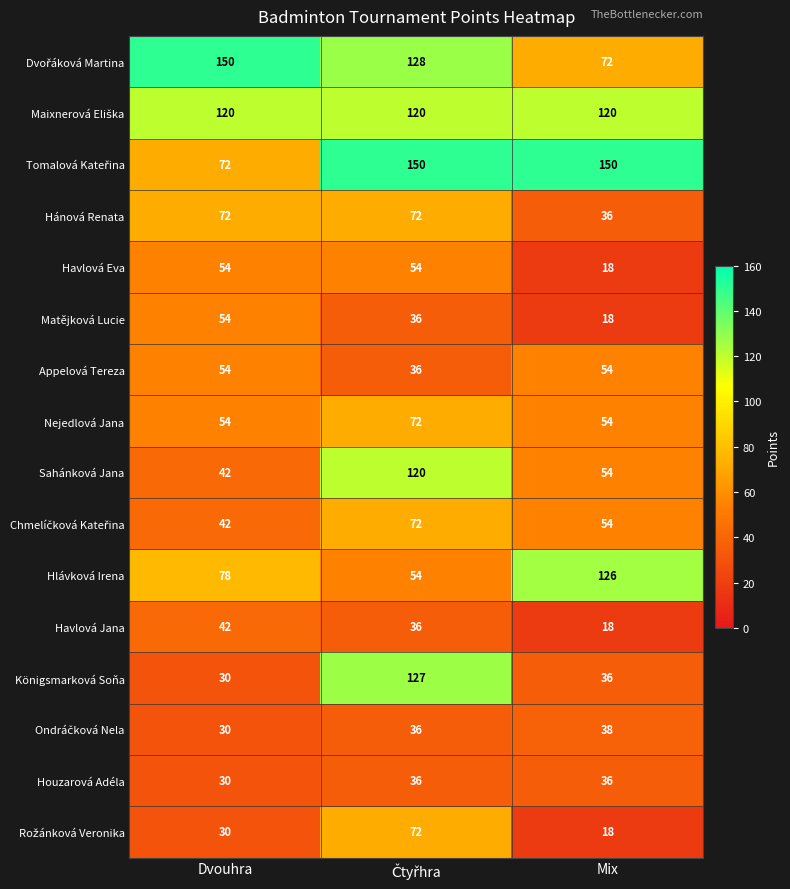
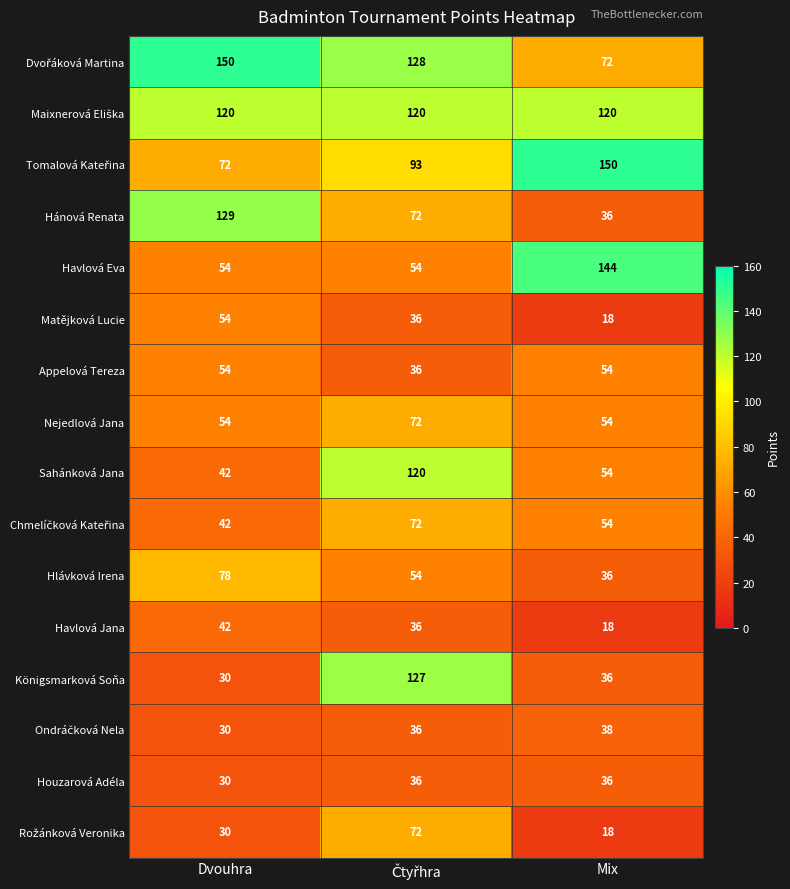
Tomalová Kateřina, Čtyřhra: 150 -> 93
Hánová Renata, Dvouhra: 72 -> 129
Havlová Eva, Mix: 18 -> 144
Hlávková Irena, Mix: 126 -> 36
